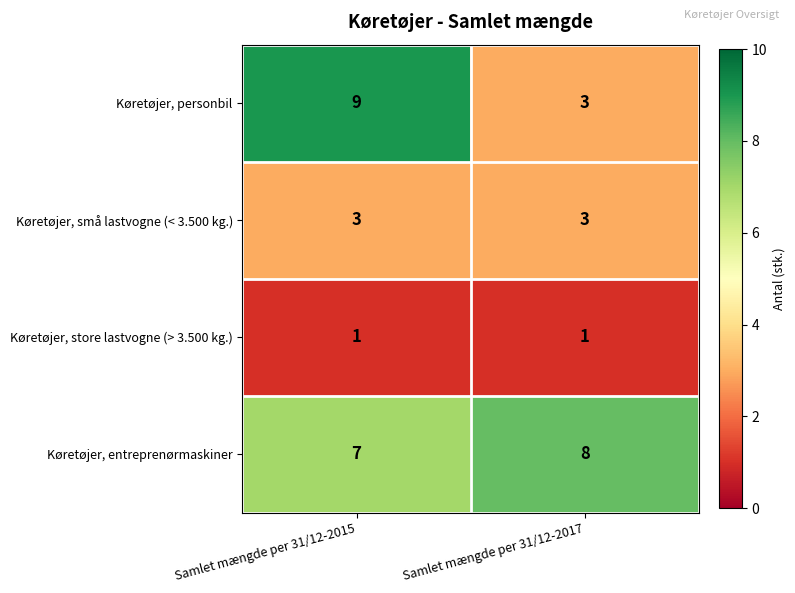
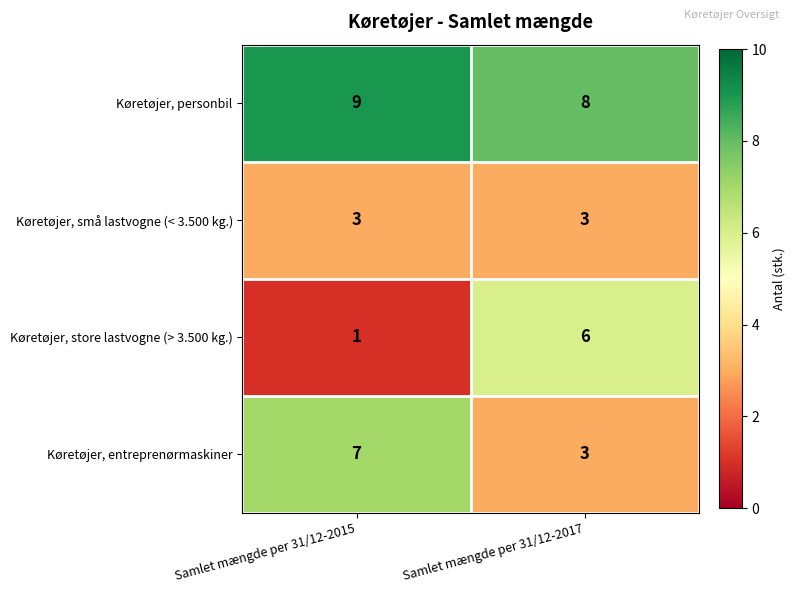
Køretøjer, personbil, Samlet mængde per 31/12-2017: 3 -> 8
Køretøjer, store lastvogne (> 3.500 kg.), Samlet mængde per 31/12-2017: 1 -> 6
Køretøjer, entreprenørmaskiner, Samlet mængde per 31/12-2017: 8 -> 3
